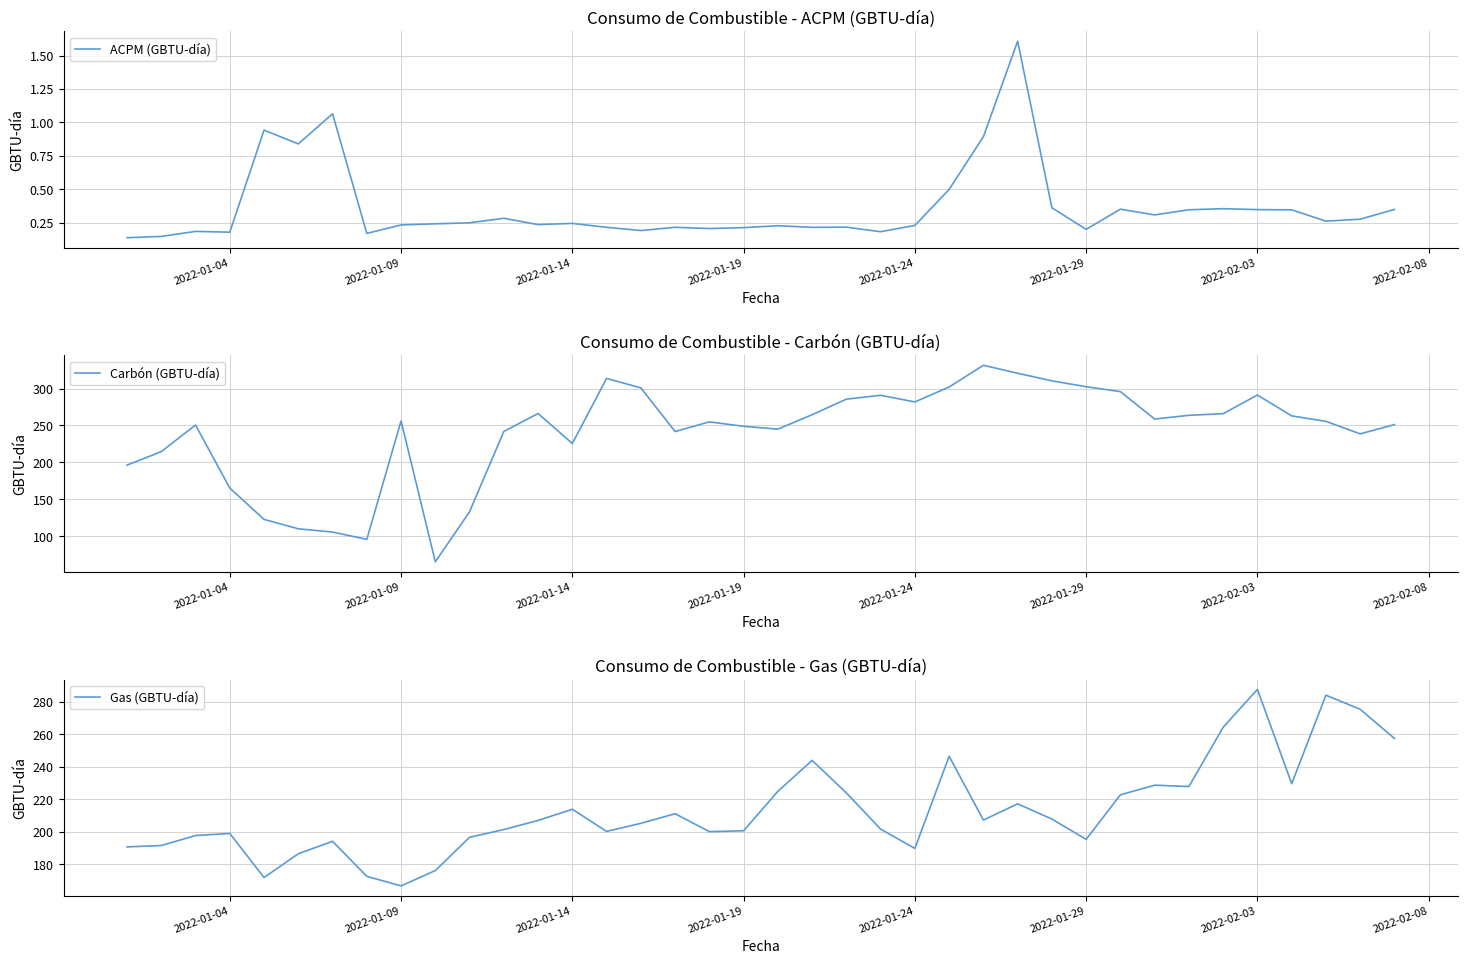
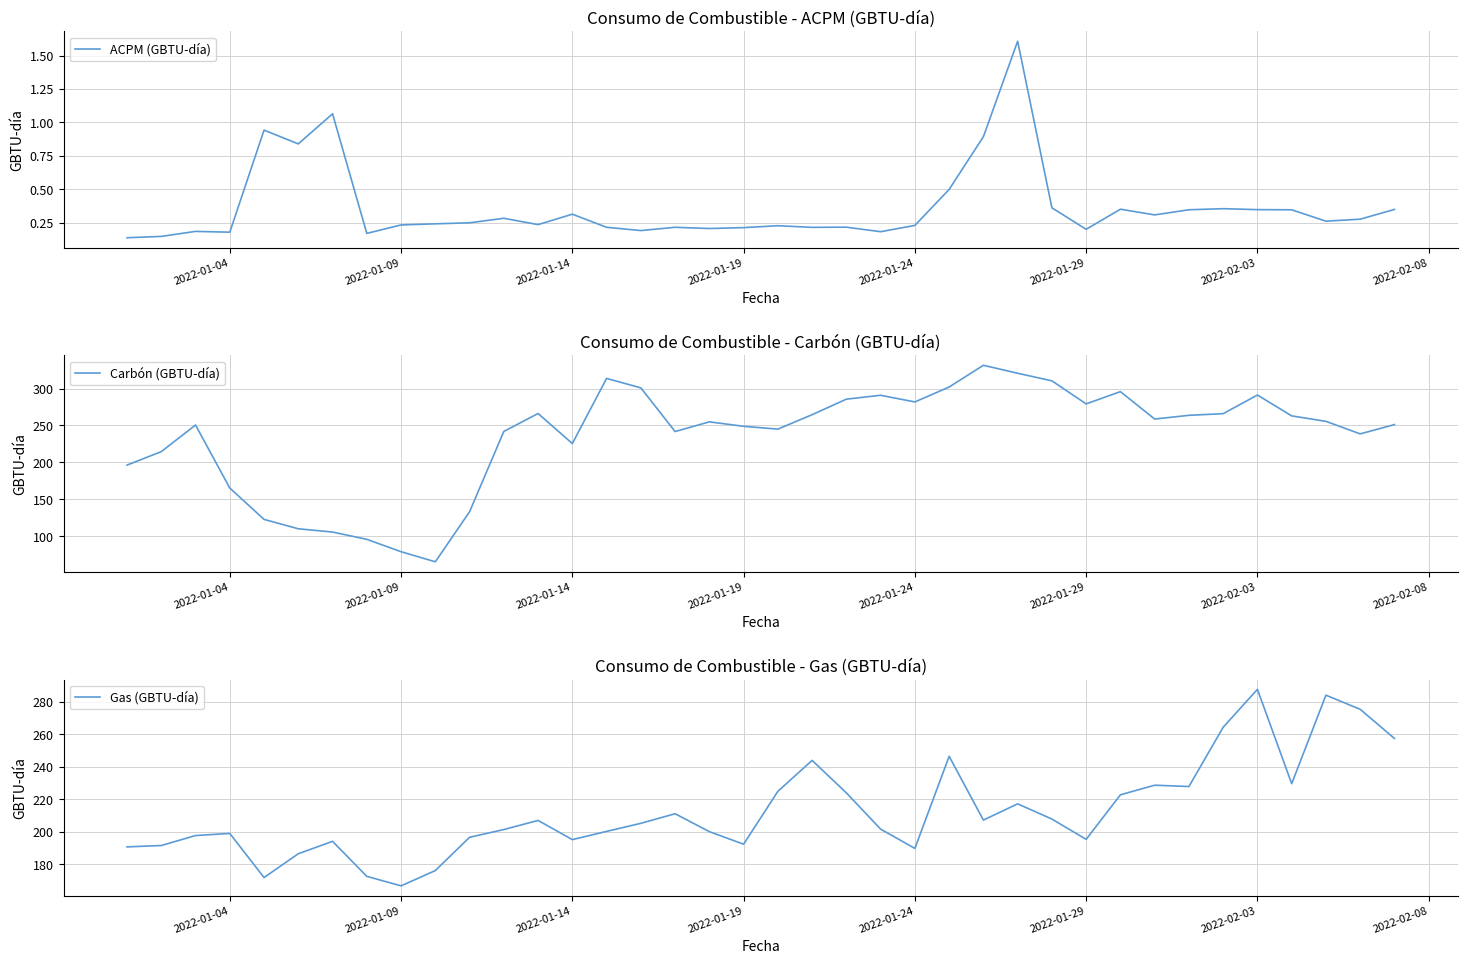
Consumo de Combustible - ACPM (GBTU-día), 2022-01-14: 0.24 -> 0.31
Consumo de Combustible - Carbón (GBTU-día), 2022-01-09: 260 -> 80
Consumo de Combustible - Carbón (GBTU-día), 2022-01-29: 300 -> 280
Consumo de Combustible - Gas (GBTU-día), 2022-01-14: 214 -> 195
Consumo de Combustible - Gas (GBTU-día), 2022-01-19: 201 -> 192
